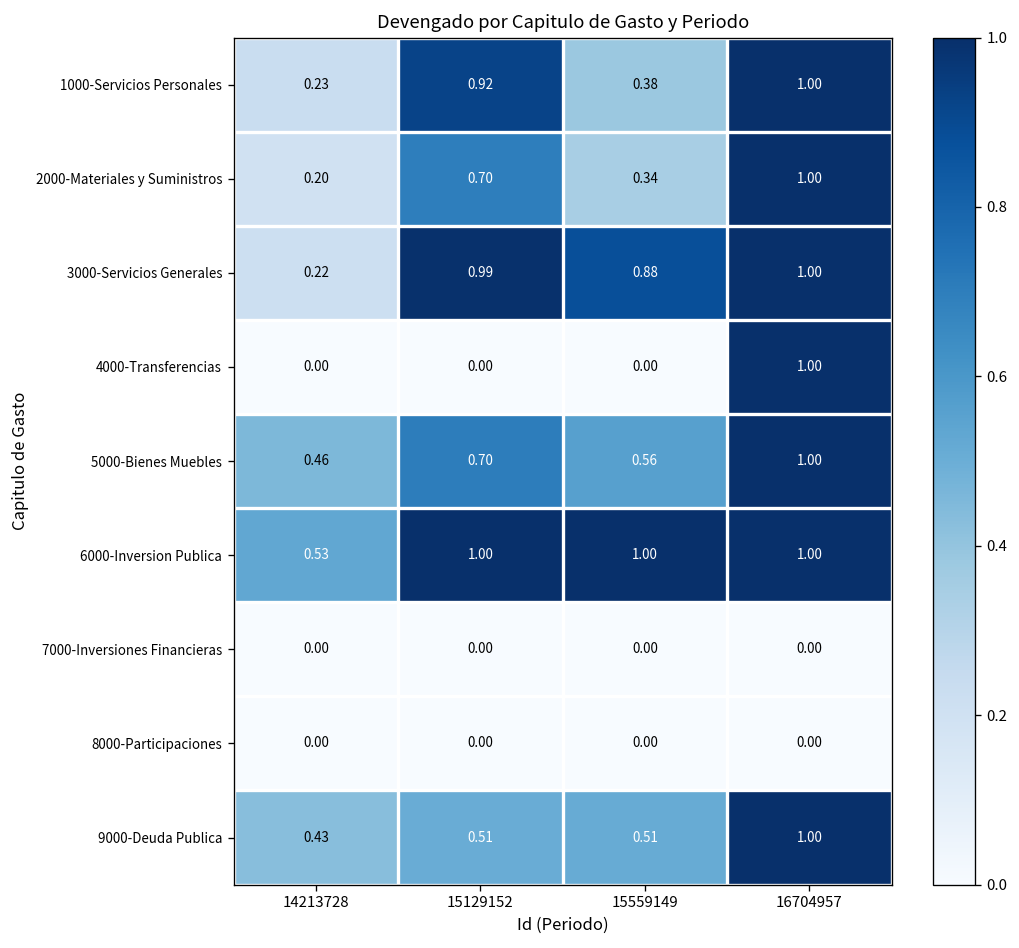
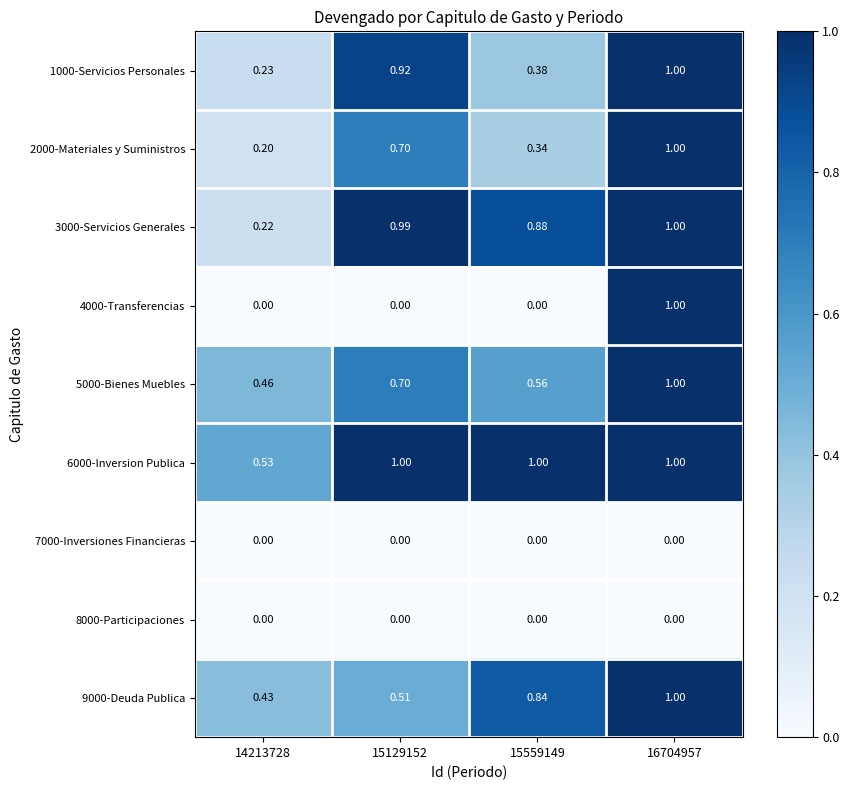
9000-Deuda Publica, 15559149: 0.51 -> 0.84
